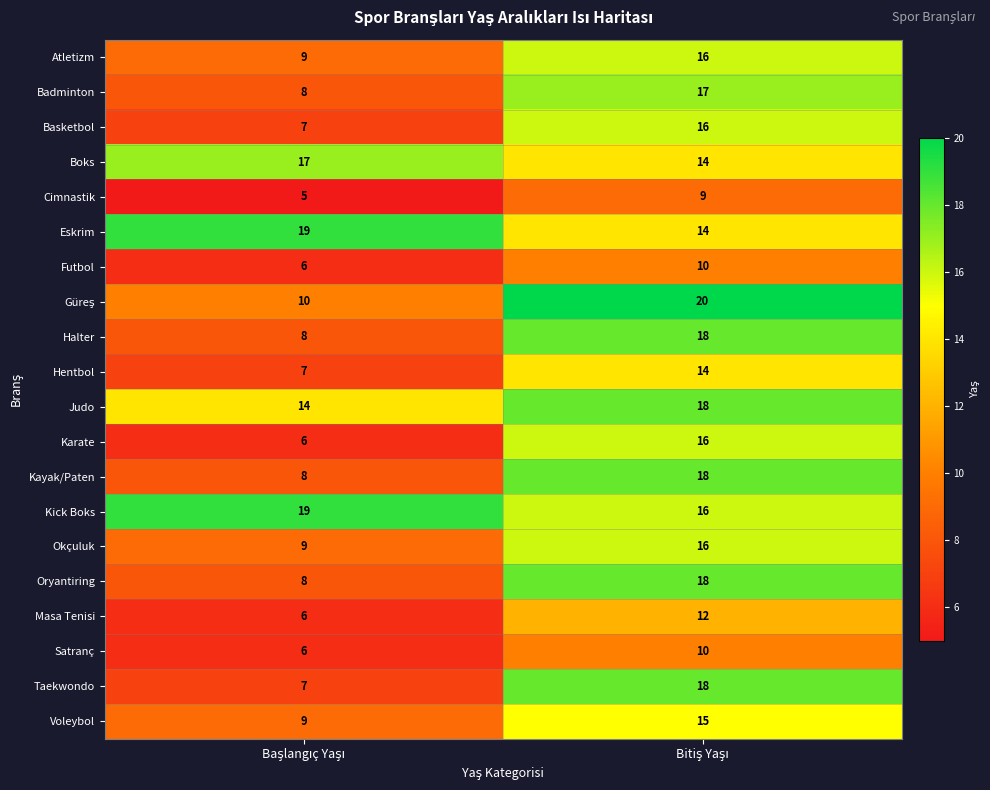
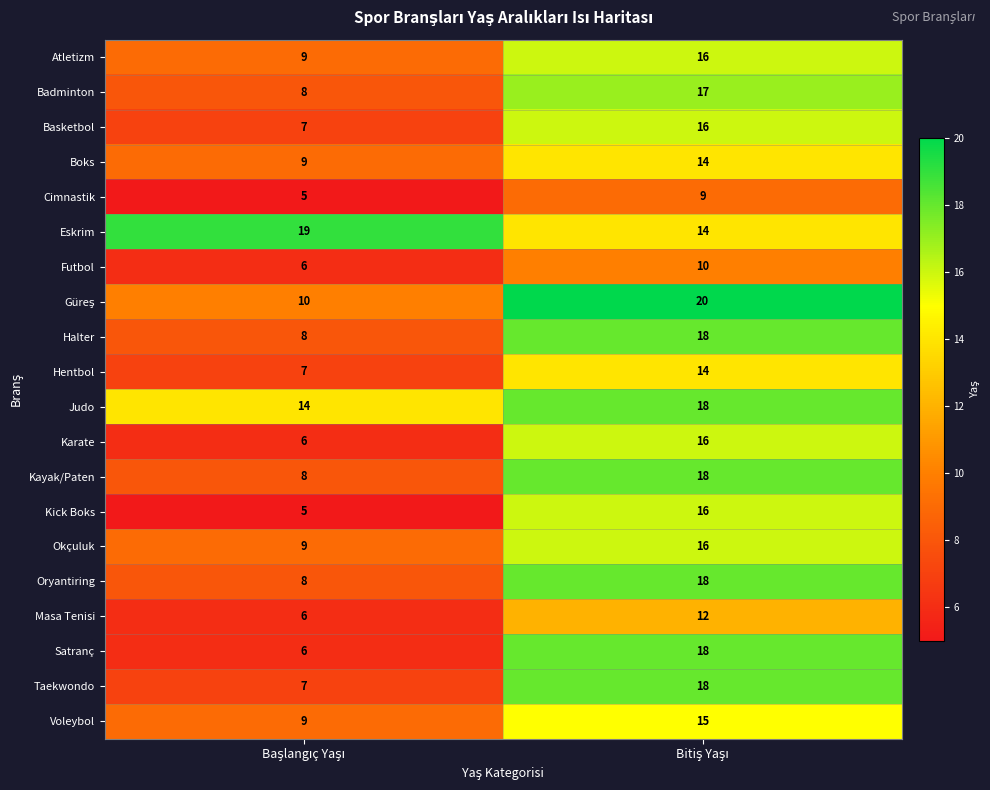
Boks, Başlangıç Yaşı: 17 -> 9
Kick Boks, Başlangıç Yaşı: 19 -> 5
Satranç, Bitiş Yaşı: 10 -> 18
